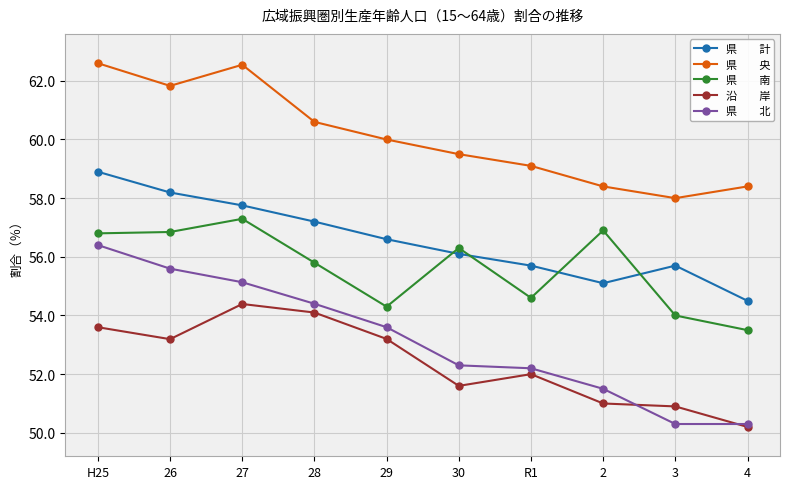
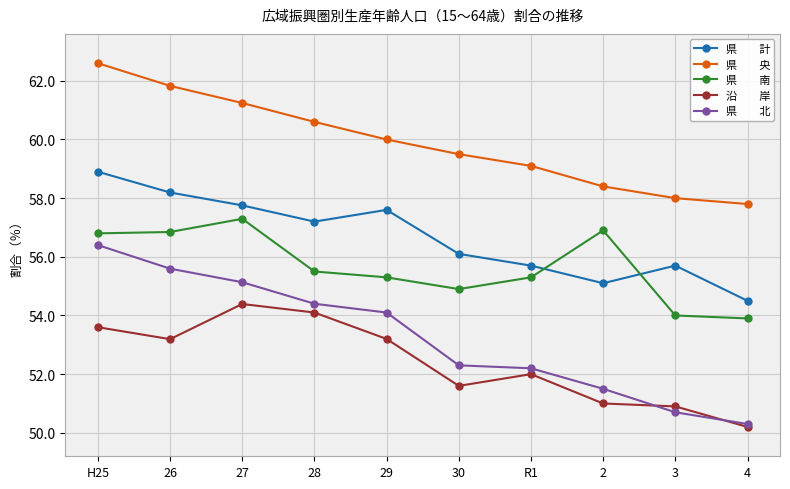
県 央, 27: 62.5 -> 61.2
県 南, 28: 55.8 -> 55.5
県 計, 29: 56.6 -> 57.6
県 南, 29: 54.3 -> 55.3
県 北, 29: 53.6 -> 54.1
県 南, 30: 56.3 -> 54.9
県 南, R1: 54.6 -> 55.3
県 北, 3: 50.3 -> 50.7
県 央, 4: 58.4 -> 57.8
県 南, 4: 53.5 -> 53.9
